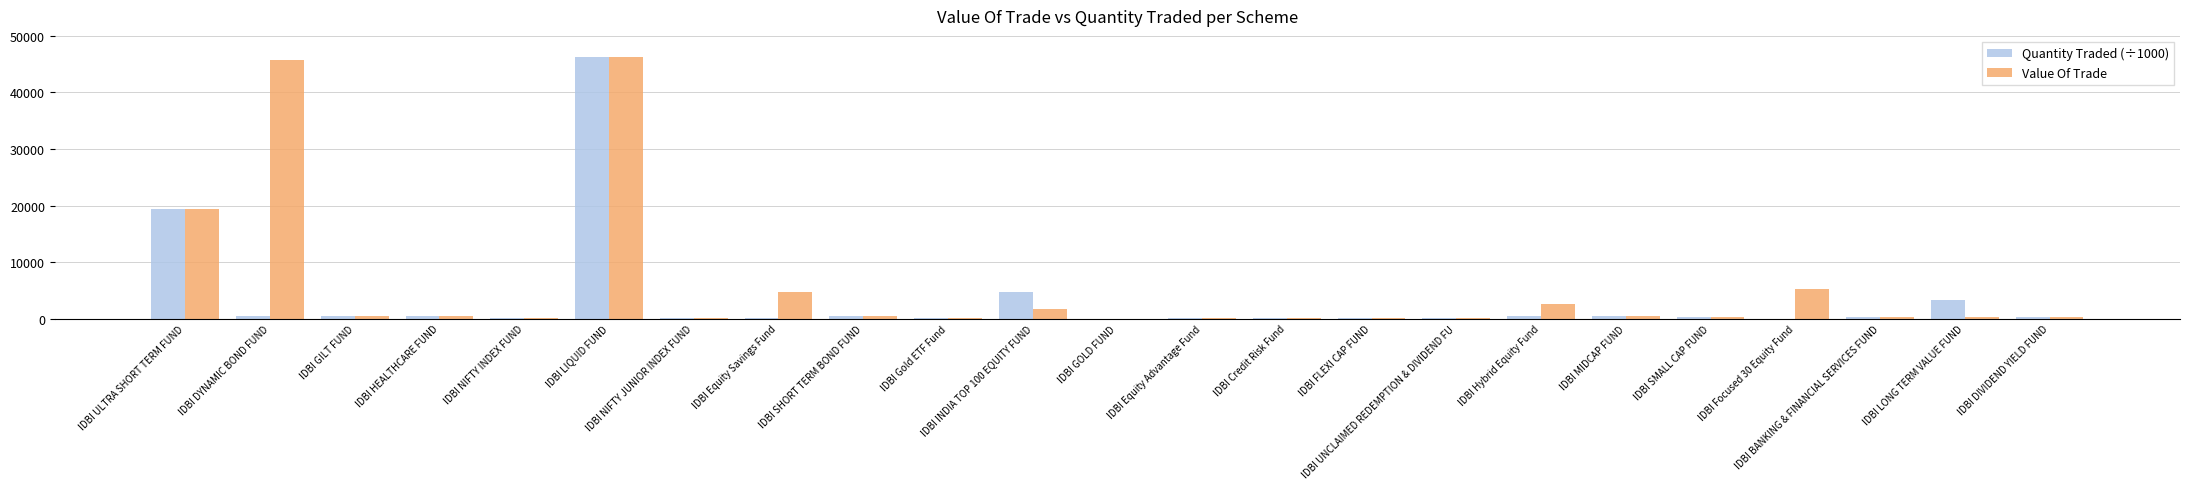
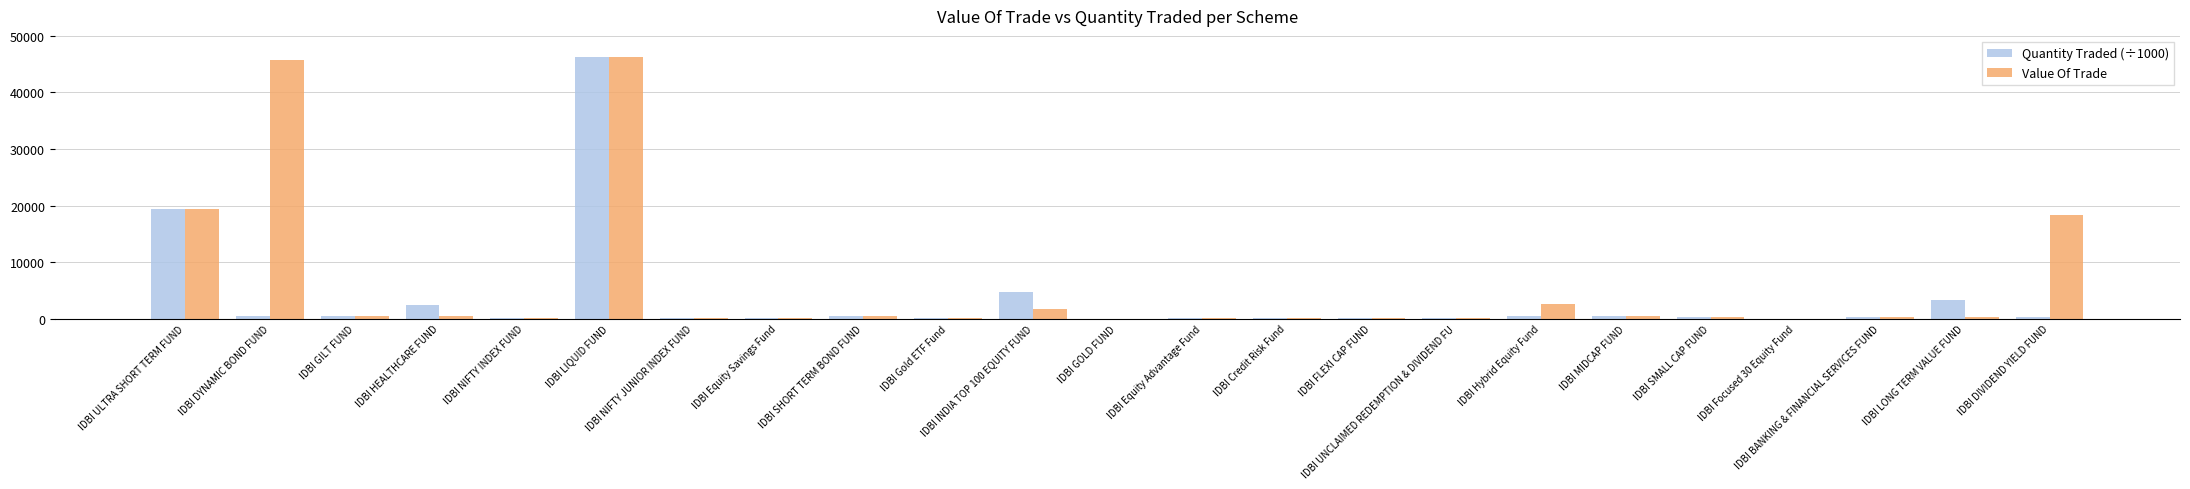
Quantity Traded (÷1000), IDBI HEALTHCARE FUND: 0 -> 2000
Value Of Trade, IDBI Equity Savings Fund: 5000 -> 0
Value Of Trade, IDBI Focused 30 Equity Fund: 5000 -> 0
Value Of Trade, IDBI DIVIDEND YIELD FUND: 0 -> 18000
